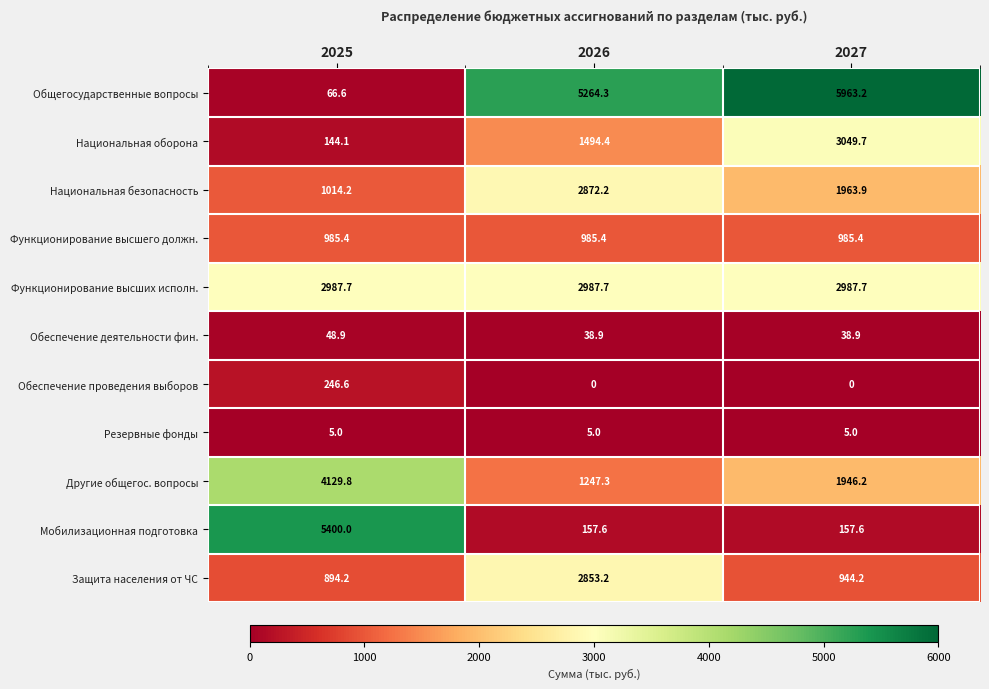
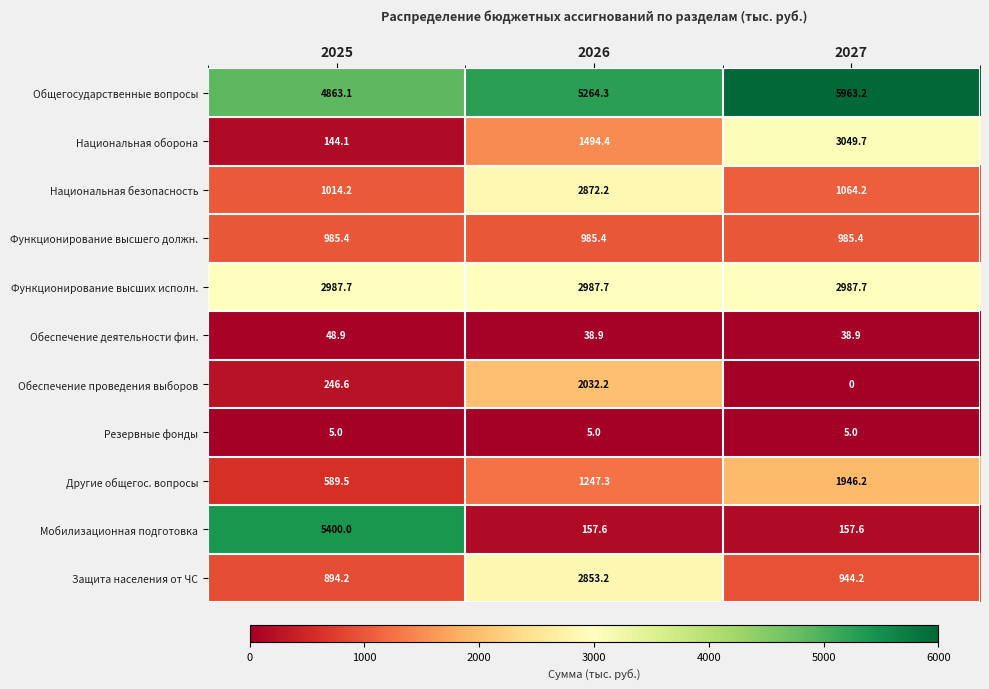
Общегосударственные вопросы, 2025: 66.6 -> 4863.1
Национальная безопасность, 2027: 1963.9 -> 1064.2
Обеспечение проведения выборов, 2026: 0 -> 2032.2
Другие общегос. вопросы, 2025: 4129.8 -> 589.5
